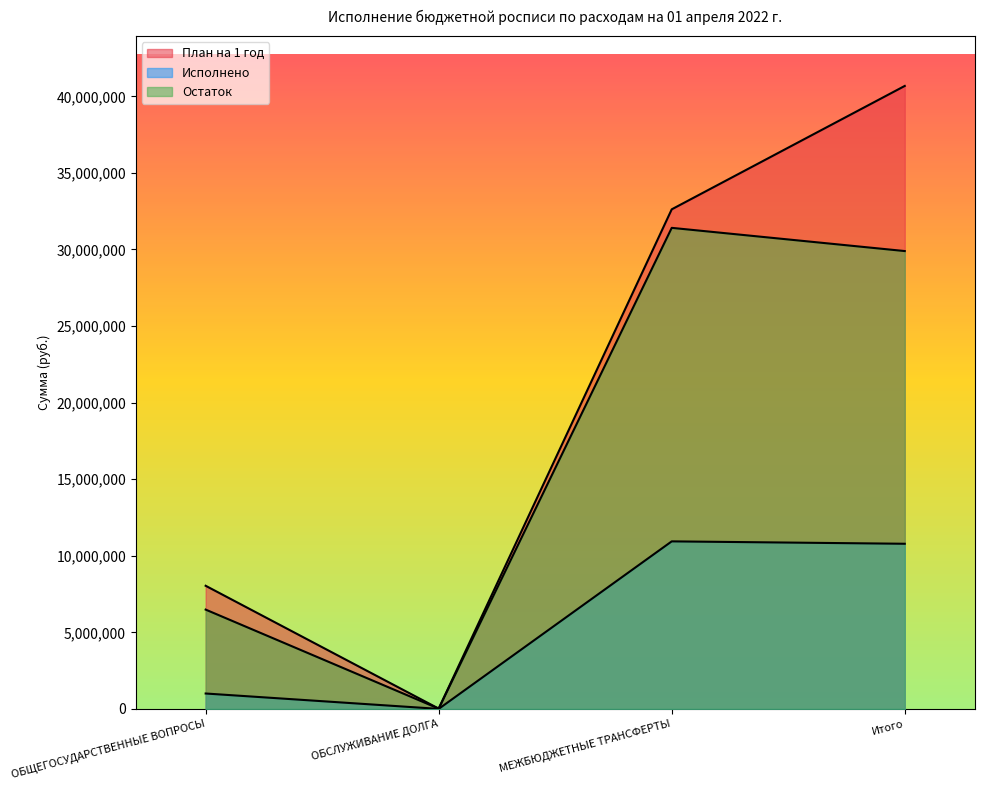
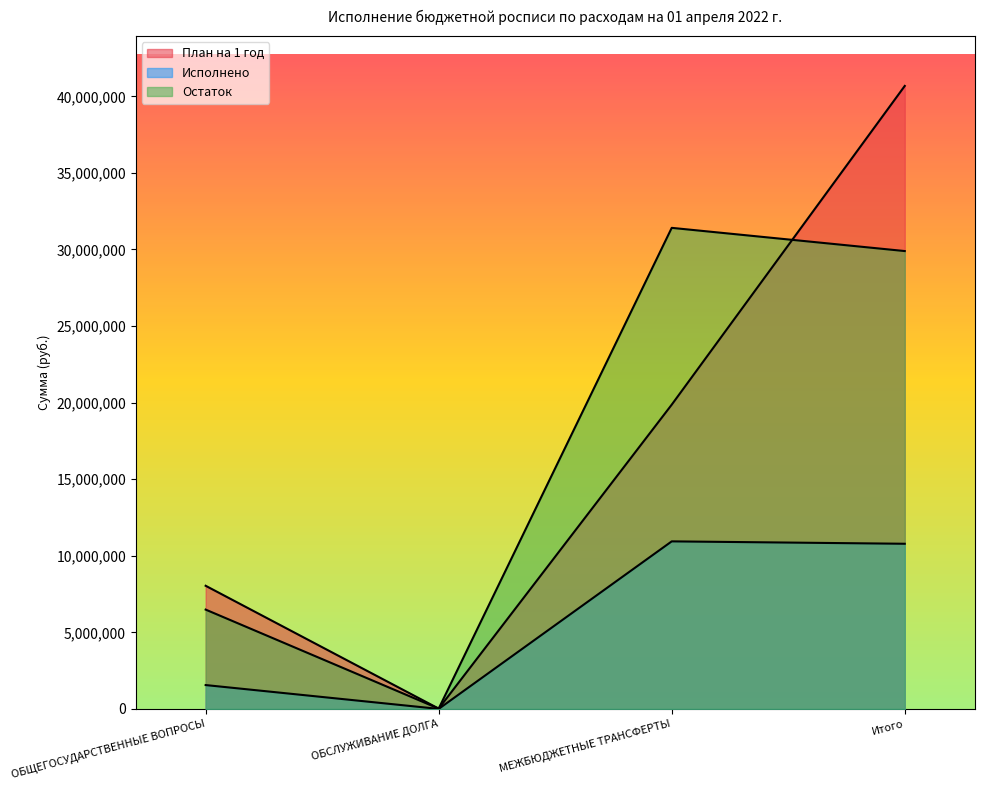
Исполнено, ОБЩЕГОСУДАРСТВЕННЫЕ ВОПРОСЫ: 1,000,000 -> 1,600,000
План на 1 год, МЕЖБЮДЖЕТНЫЕ ТРАНСФЕРТЫ: 32,600,000 -> 19,900,000
